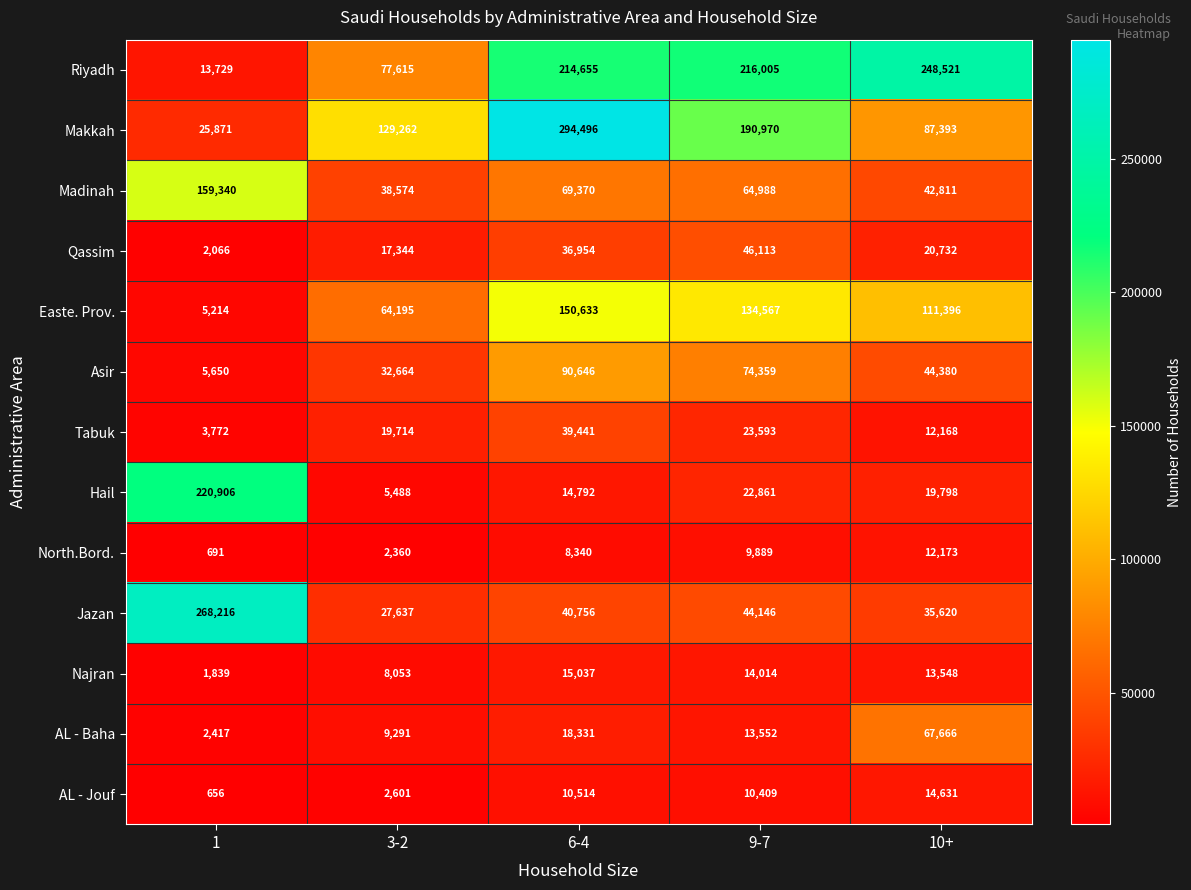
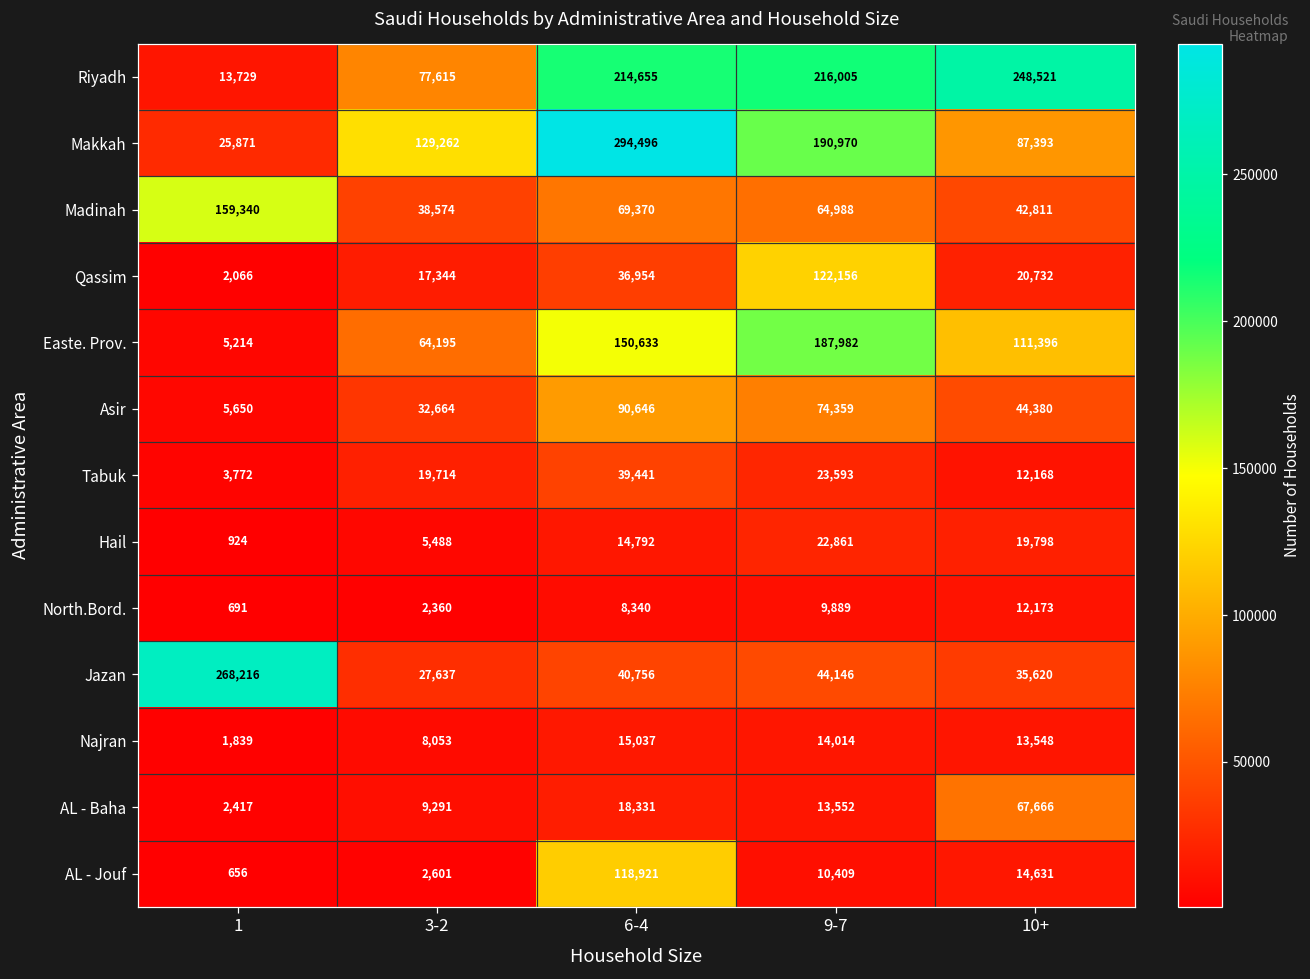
Qassim, 9-7: 46,113 -> 122,156
Easte. Prov., 9-7: 134,567 -> 187,982
Hail, 1: 220,906 -> 924
AL - Jouf, 6-4: 10,514 -> 118,921
